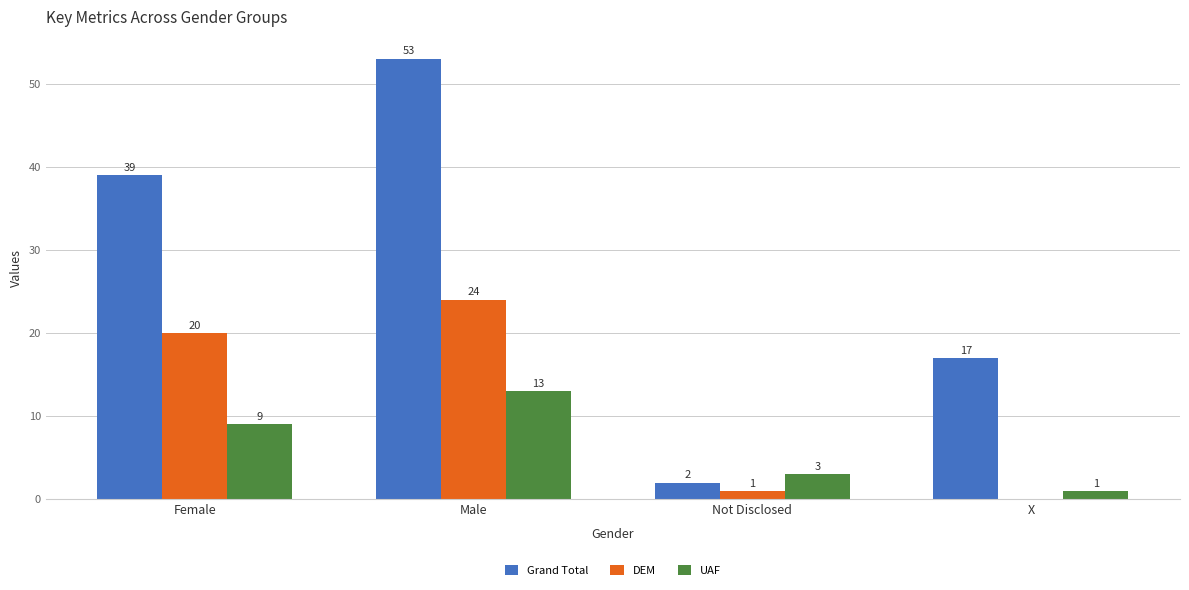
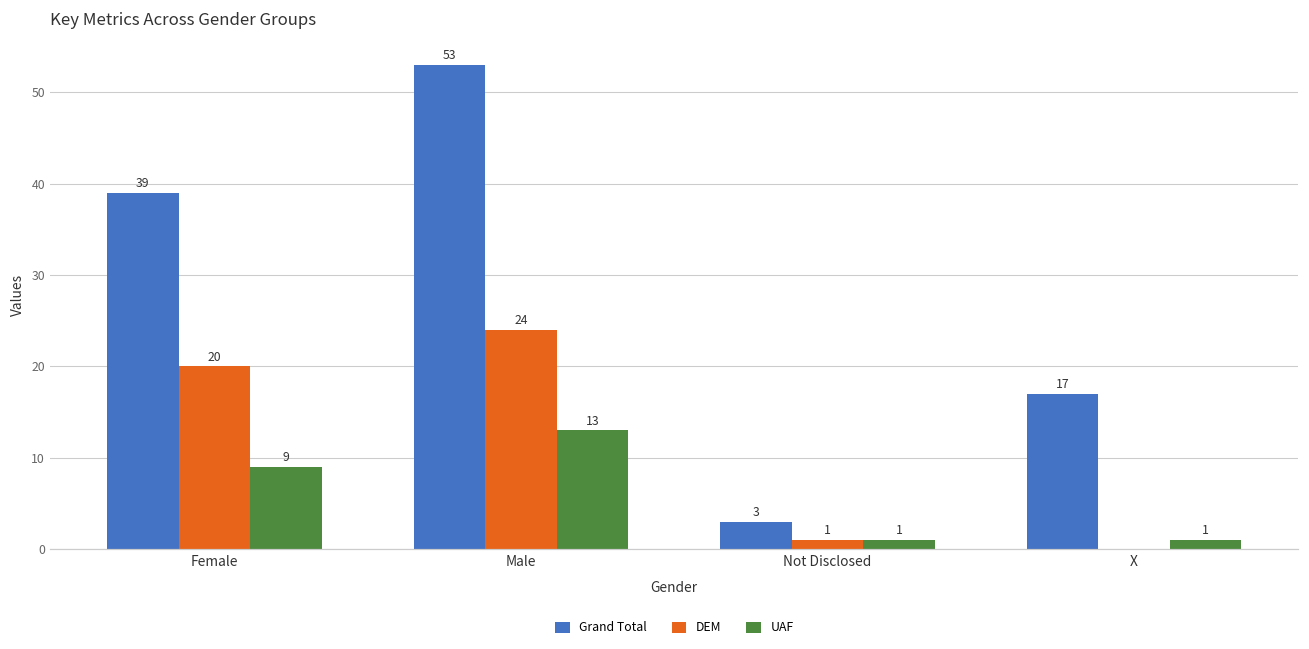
Grand Total, Not Disclosed: 2 -> 3
UAF, Not Disclosed: 3 -> 1
